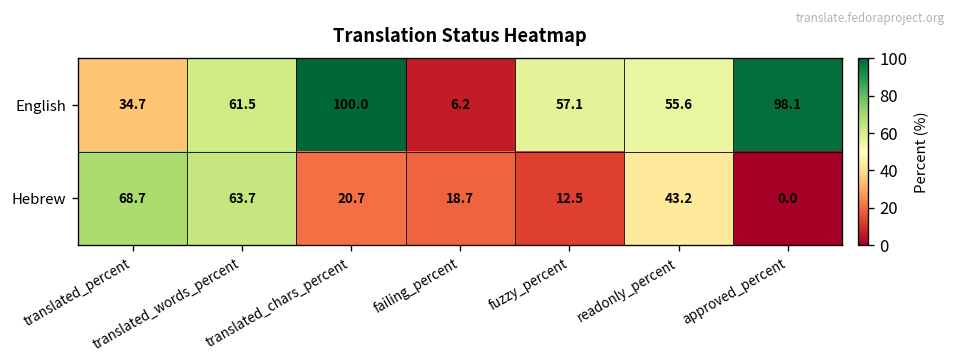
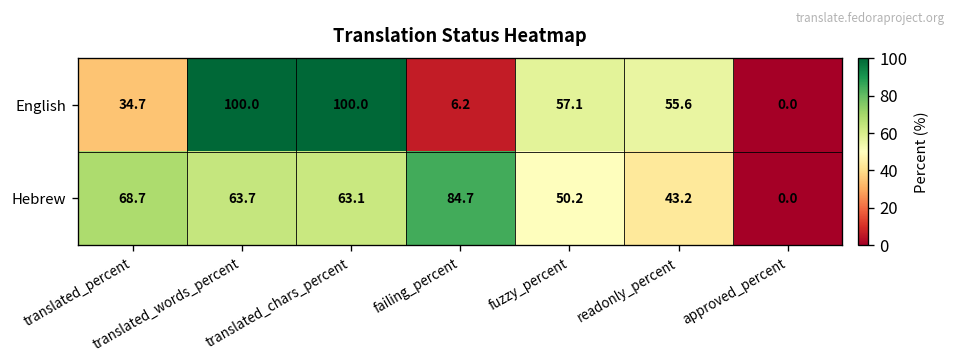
English, translated_words_percent: 61.5 -> 100.0
English, approved_percent: 98.1 -> 0.0
Hebrew, translated_chars_percent: 20.7 -> 63.1
Hebrew, failing_percent: 18.7 -> 84.7
Hebrew, fuzzy_percent: 12.5 -> 50.2
